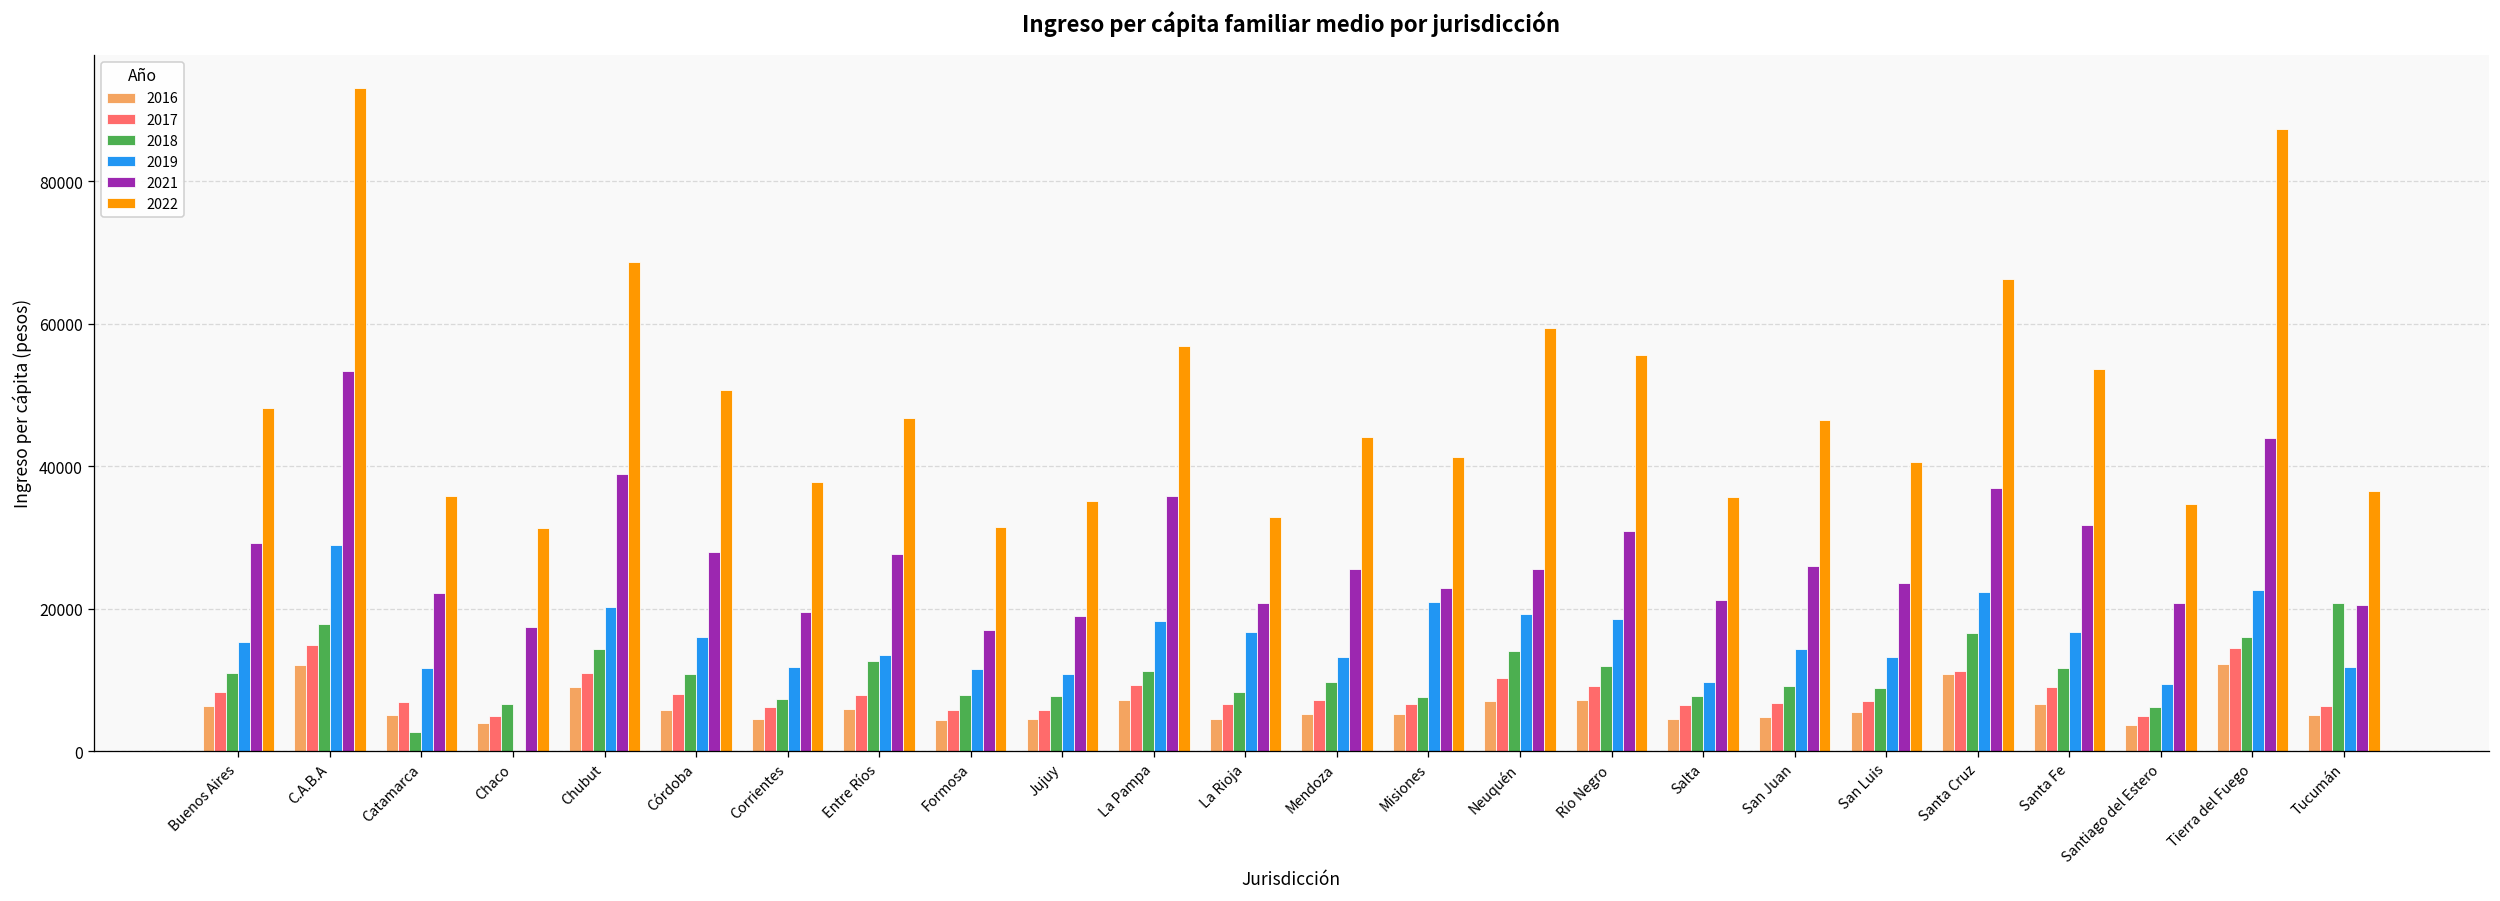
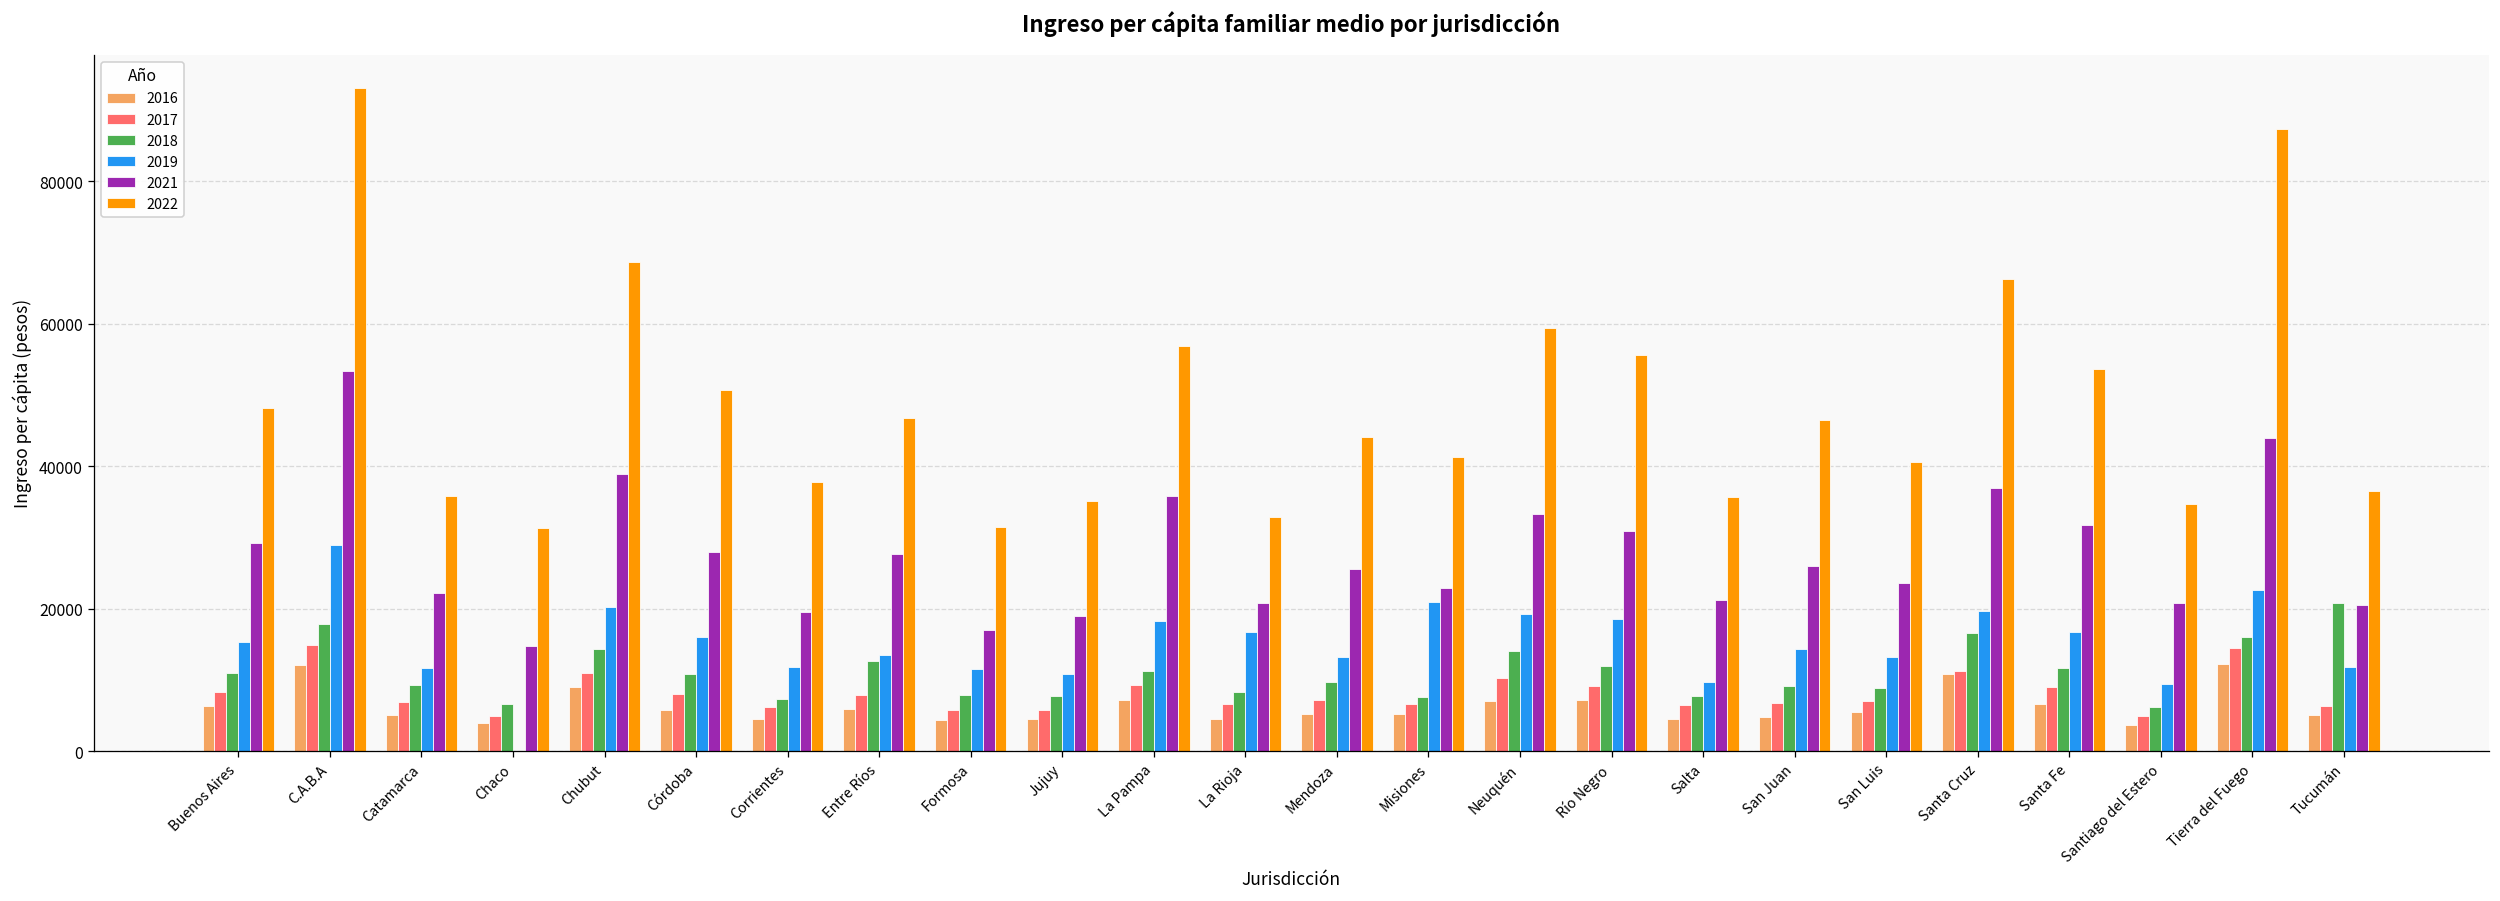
2018, Catamarca: 3000 -> 9000
2021, Chaco: 17000 -> 15000
2021, Neuquén: 26000 -> 33000
2019, Santa Cruz: 22000 -> 20000
